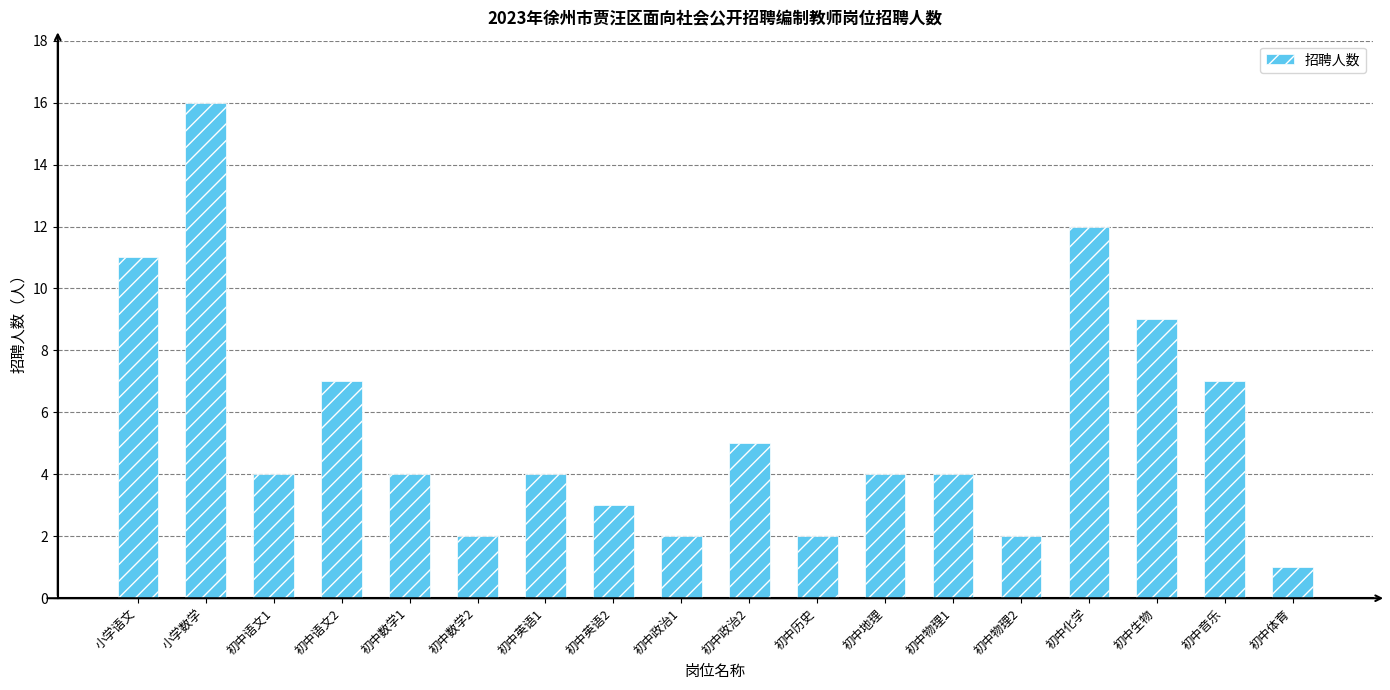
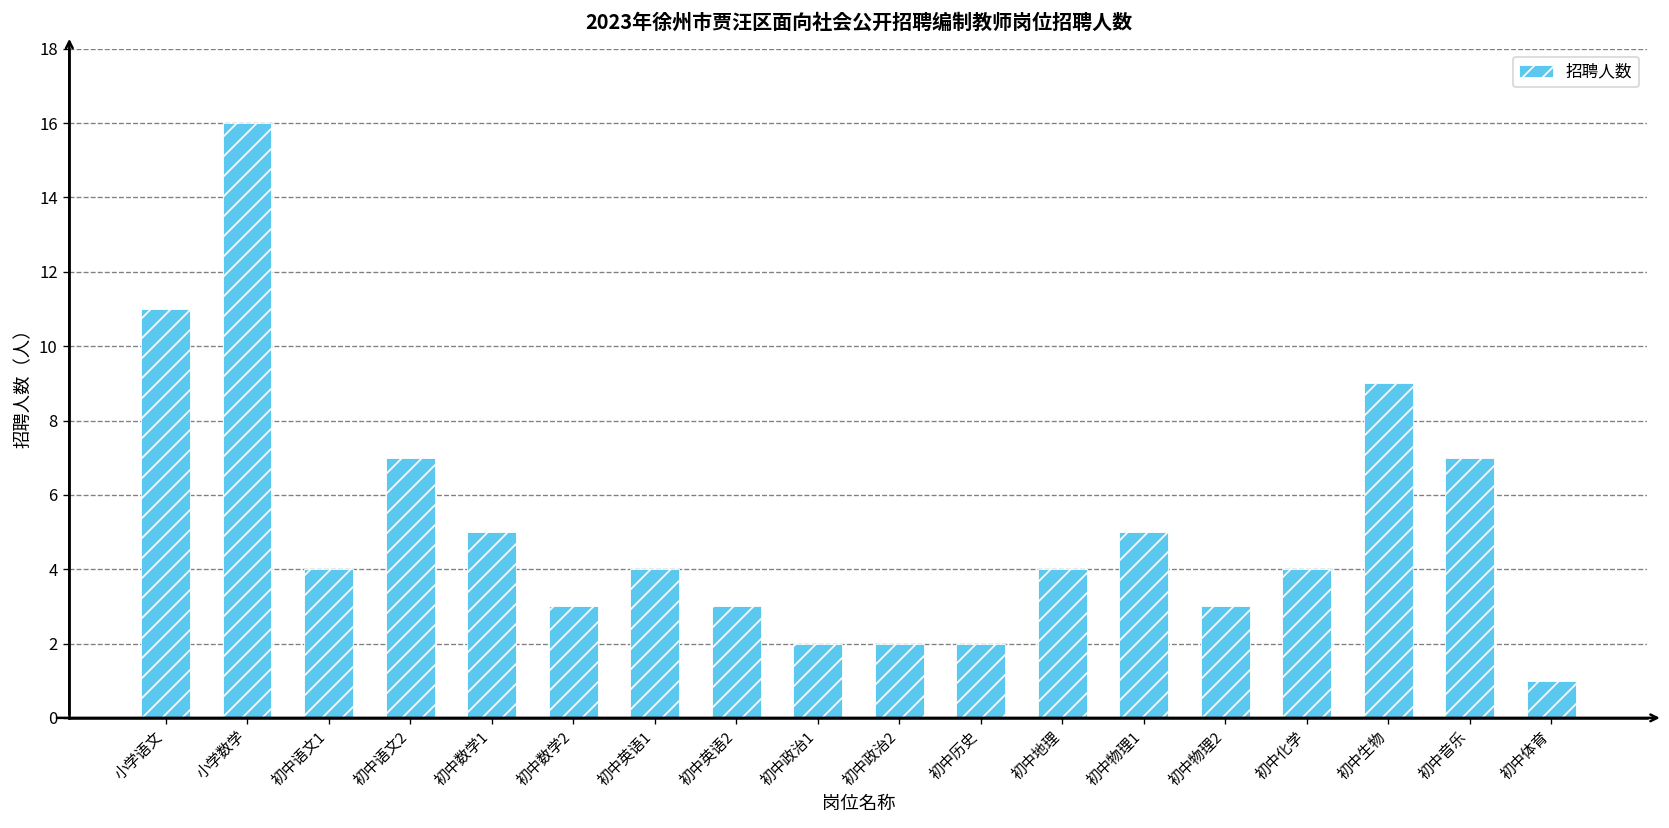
初中数学1: 4 -> 5
初中数学2: 2 -> 3
初中政治2: 5 -> 2
初中物理1: 4 -> 5
初中物理2: 2 -> 3
初中化学: 12 -> 4
